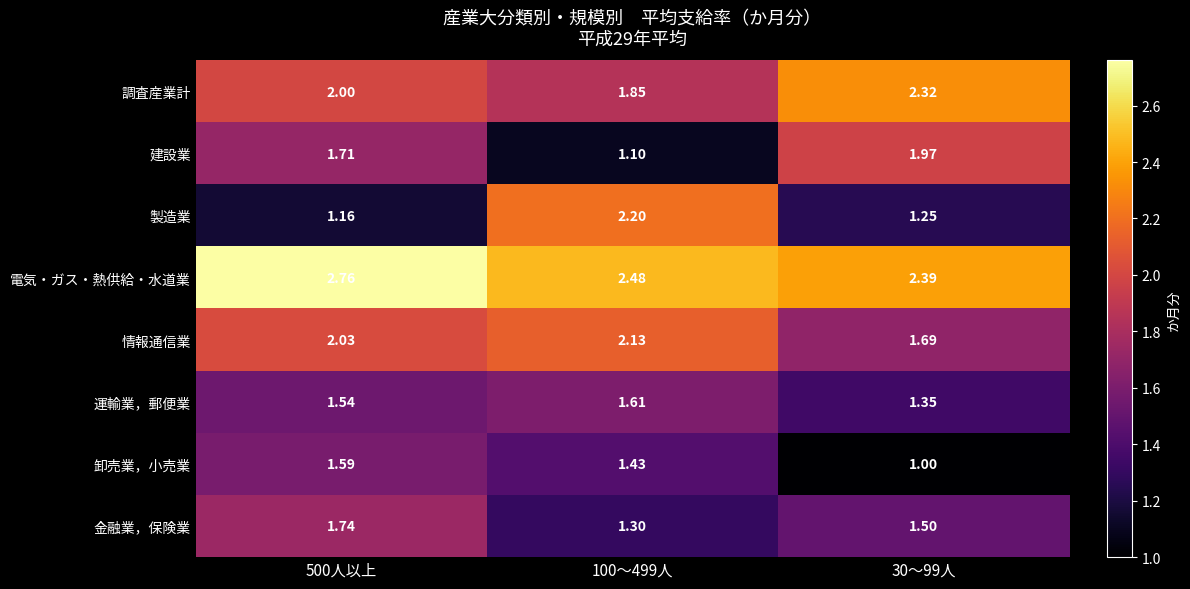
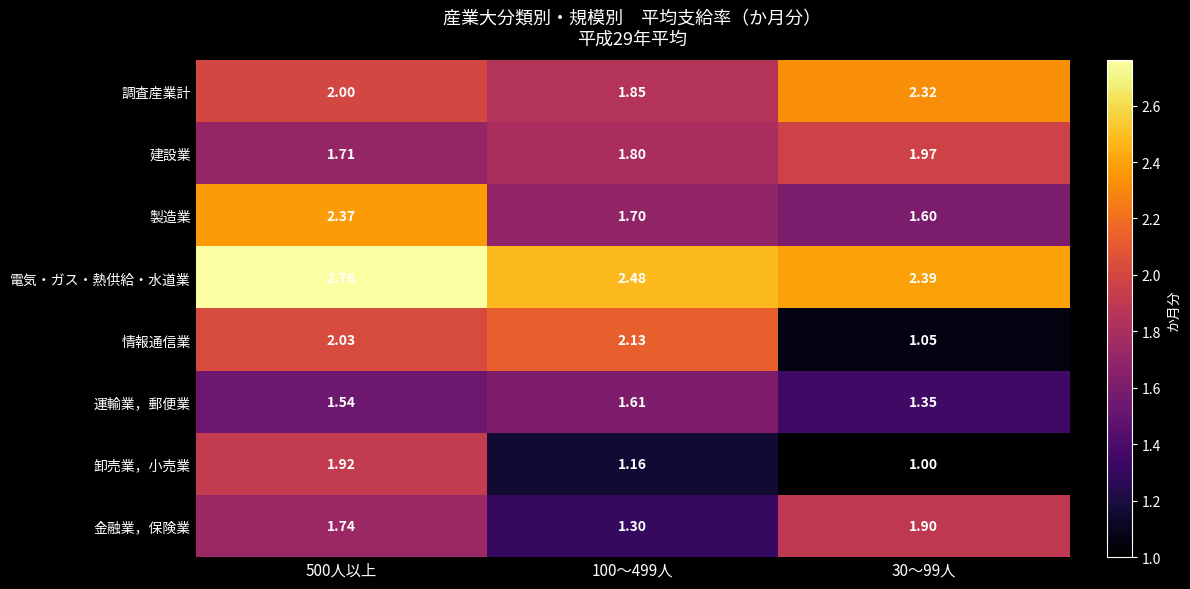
建設業, 100～499人: 1.10 -> 1.80
製造業, 500人以上: 1.16 -> 2.37
製造業, 100～499人: 2.20 -> 1.70
製造業, 30～99人: 1.25 -> 1.60
情報通信業, 30～99人: 1.69 -> 1.05
卸売業，小売業, 500人以上: 1.59 -> 1.92
卸売業，小売業, 100～499人: 1.43 -> 1.16
金融業，保険業, 30～99人: 1.50 -> 1.90
